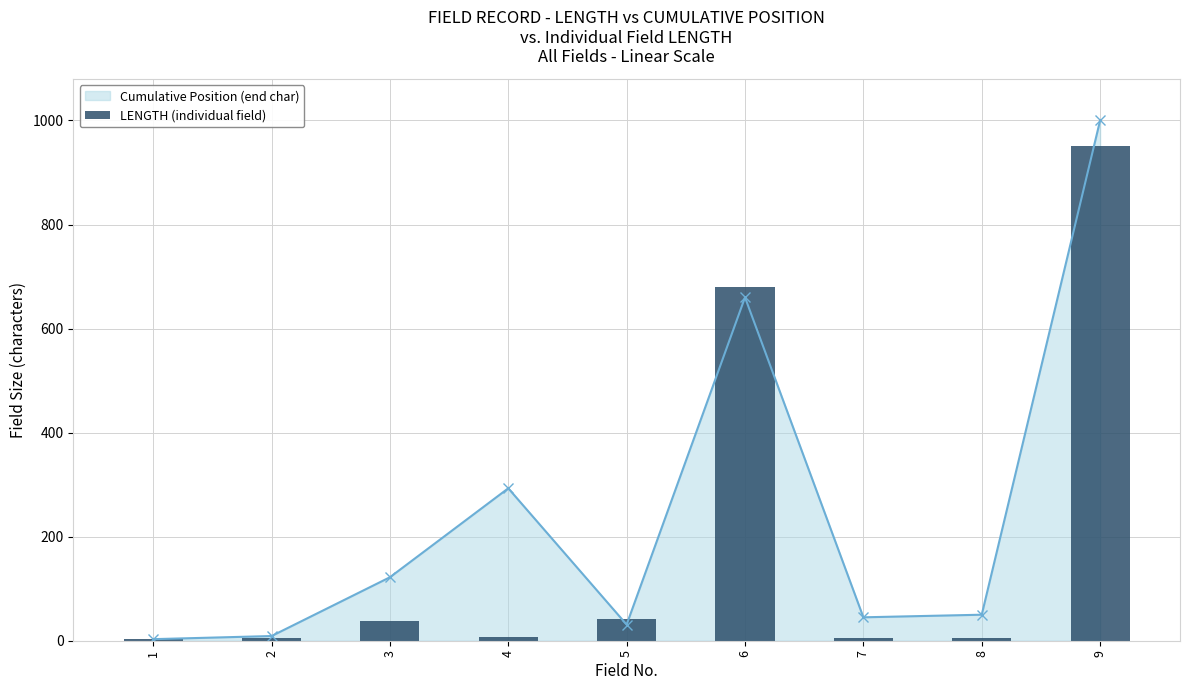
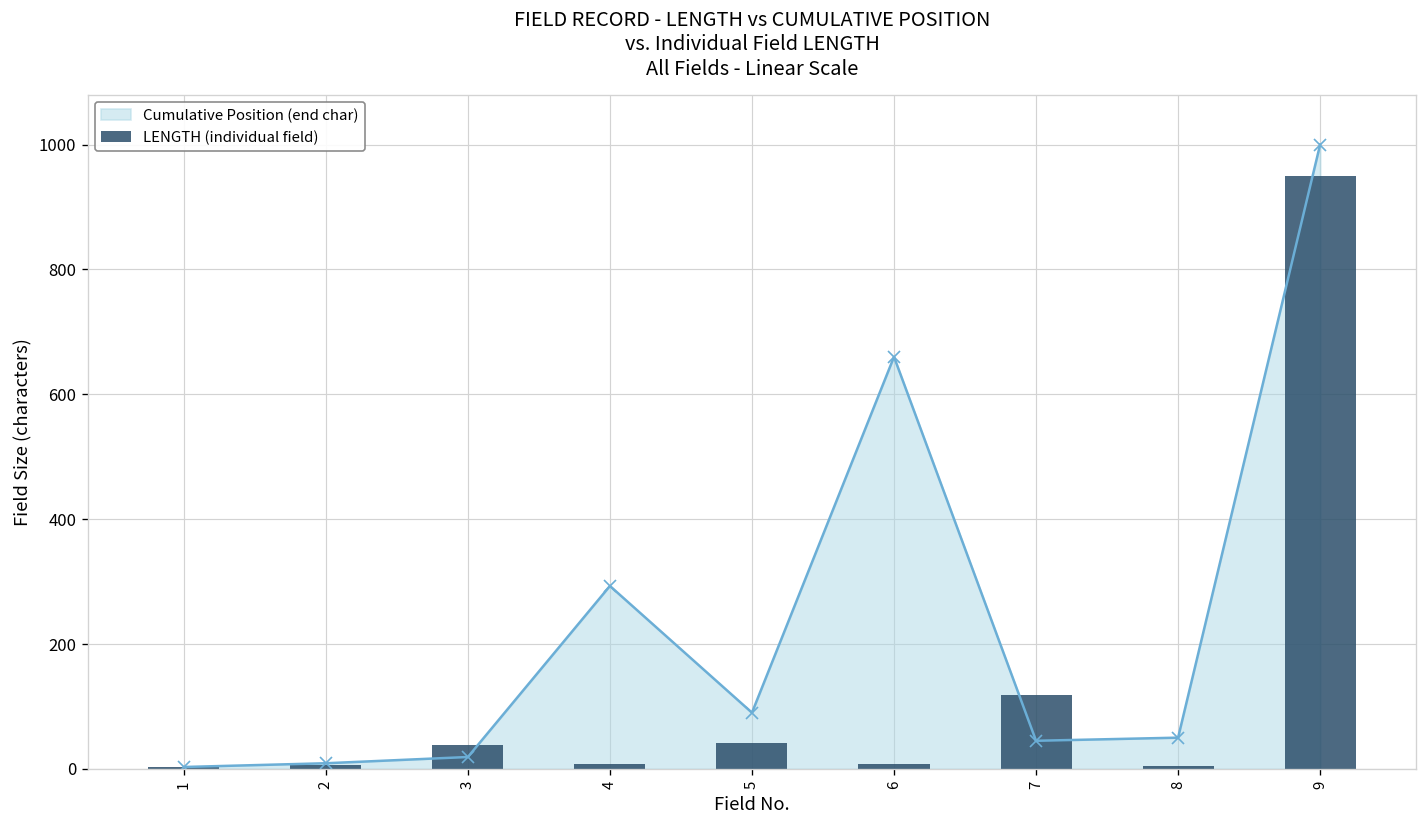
Cumulative Position (end char), 3: 120 -> 20
Cumulative Position (end char), 5: 30 -> 90
LENGTH (individual field), 6: 680 -> 10
LENGTH (individual field), 7: 10 -> 120
